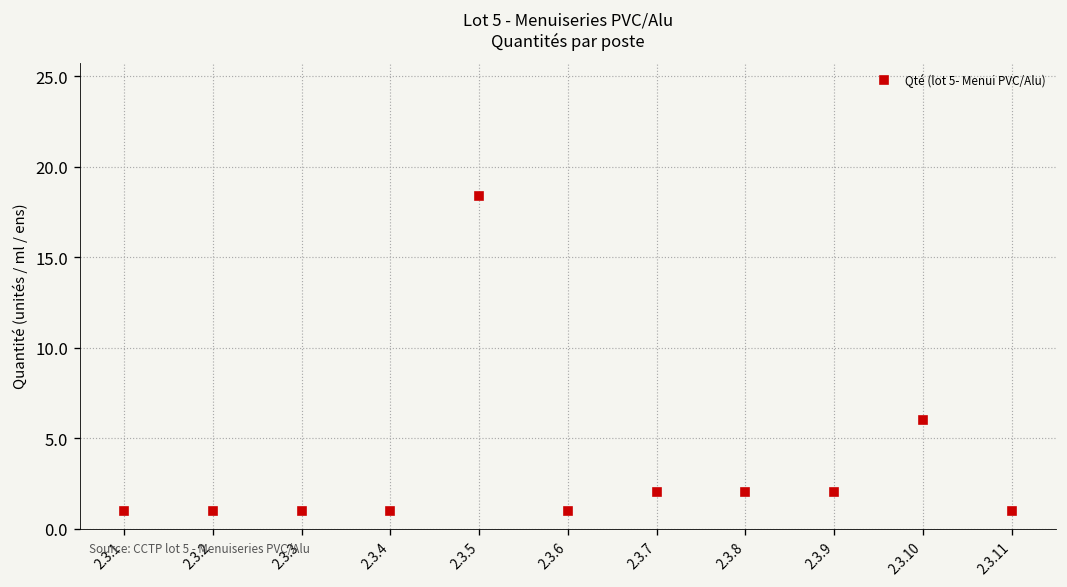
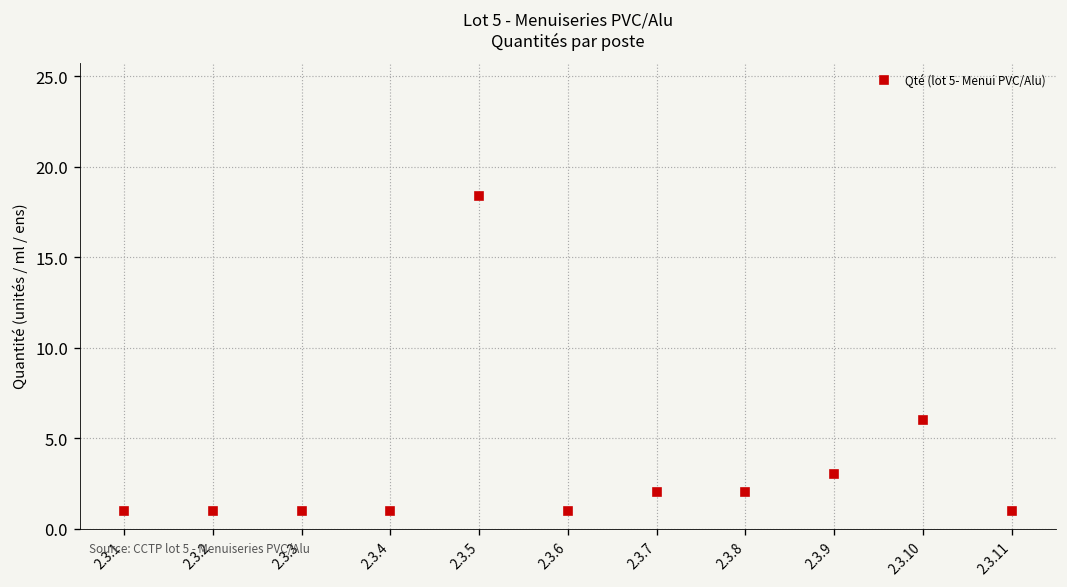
2.3.9: 2 -> 3
